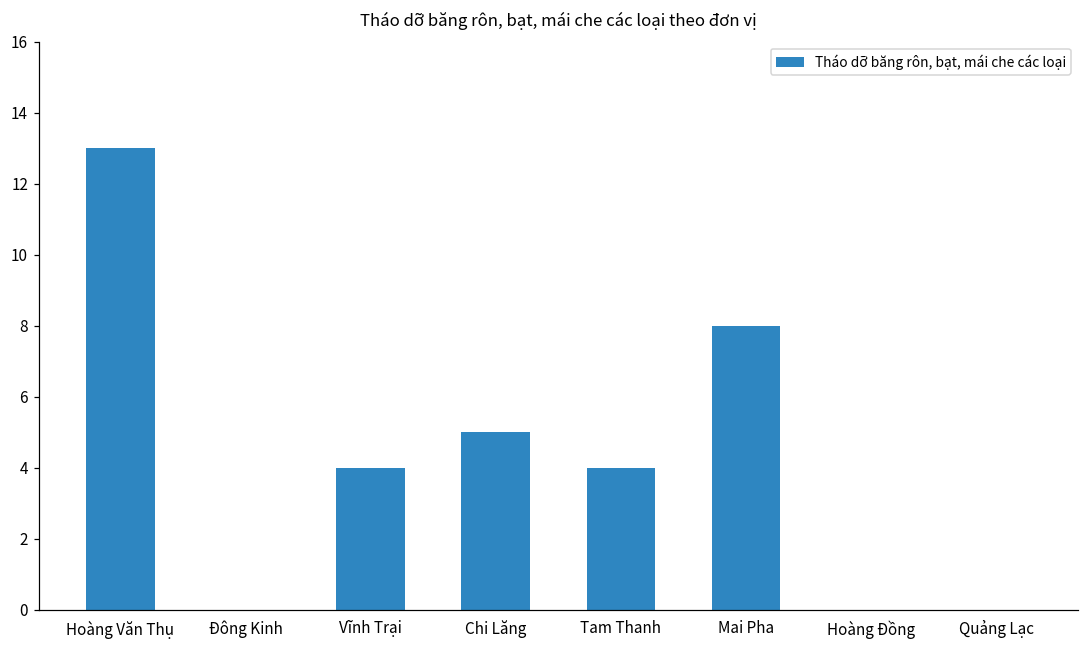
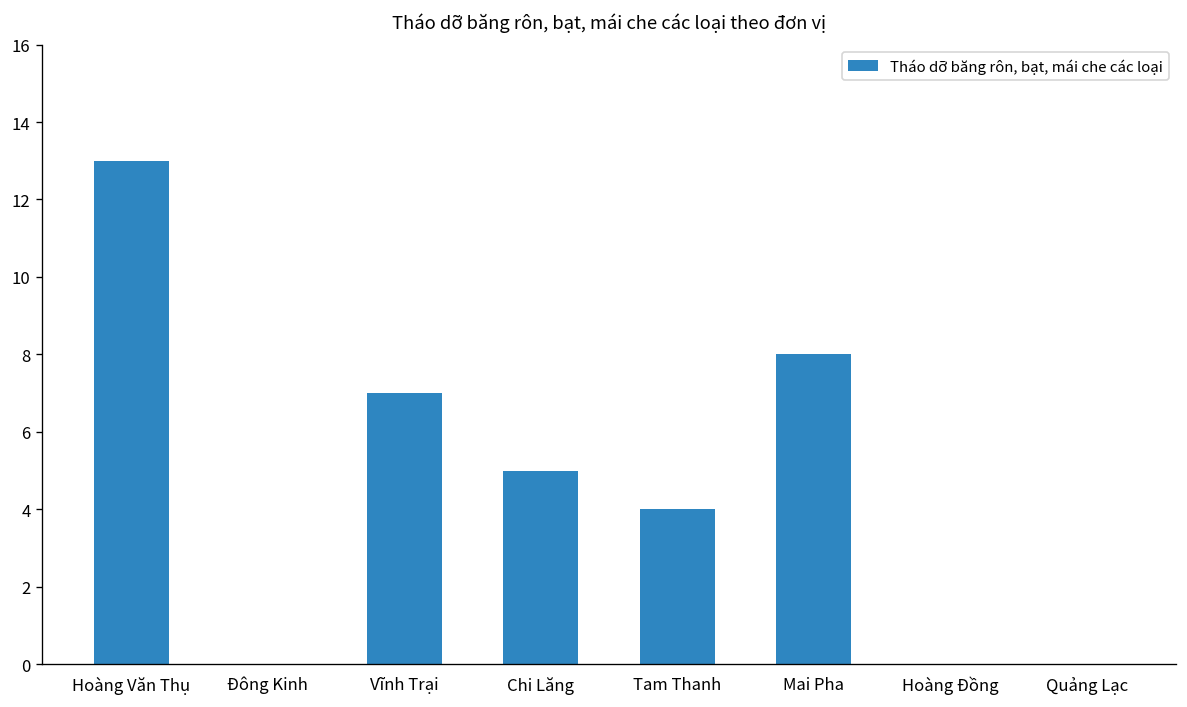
Vĩnh Trại: 4 -> 7
